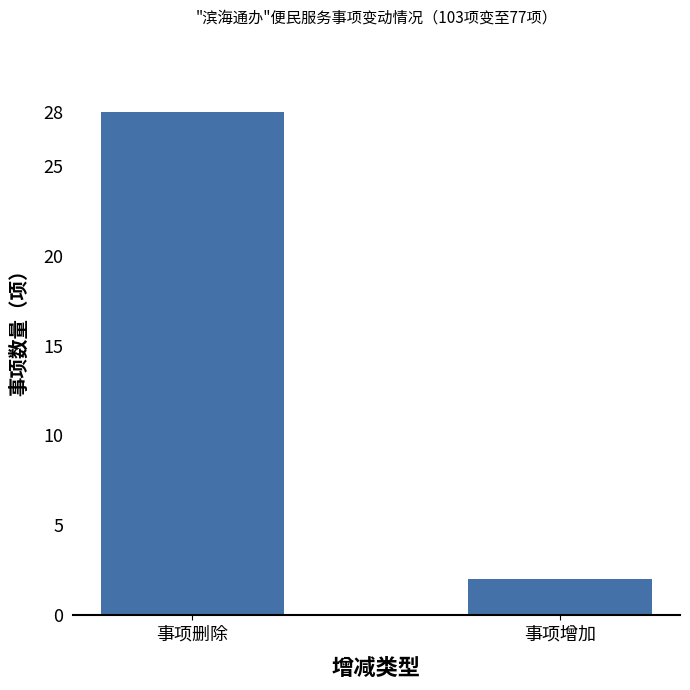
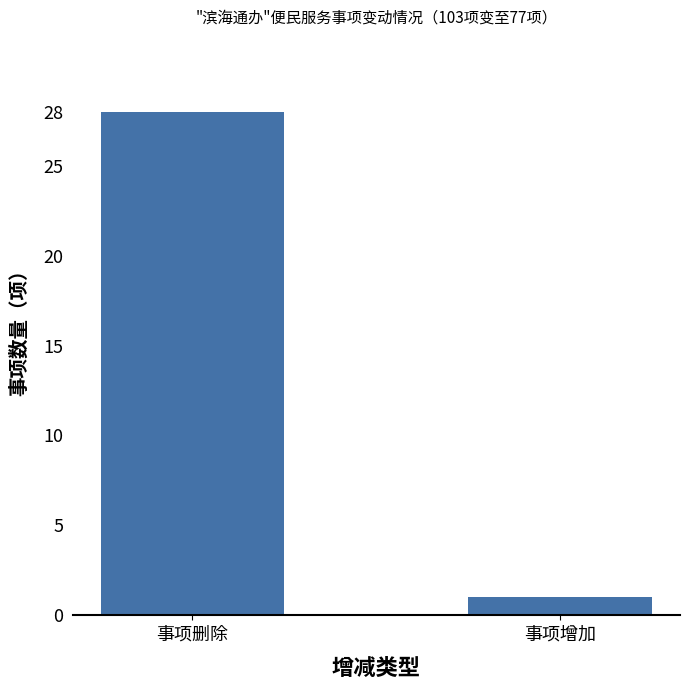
事项增加: 2 -> 1
